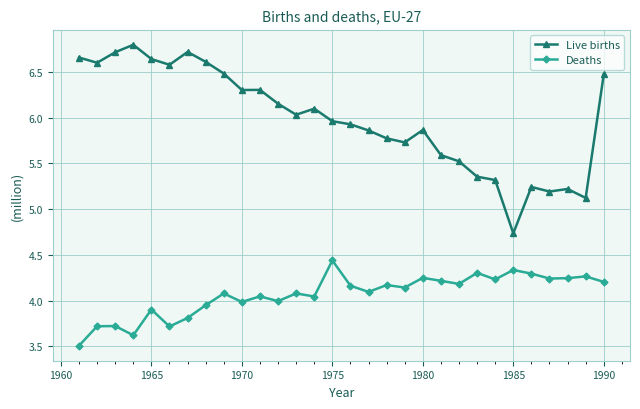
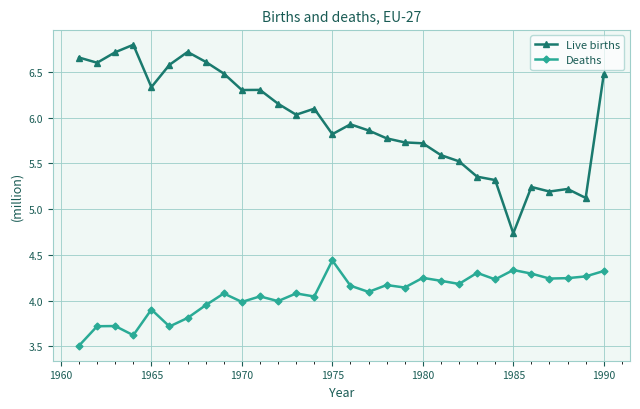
Live births, 1965: 6.6 -> 6.3
Live births, 1975: 6.0 -> 5.8
Live births, 1980: 5.9 -> 5.7
Deaths, 1990: 4.2 -> 4.3
